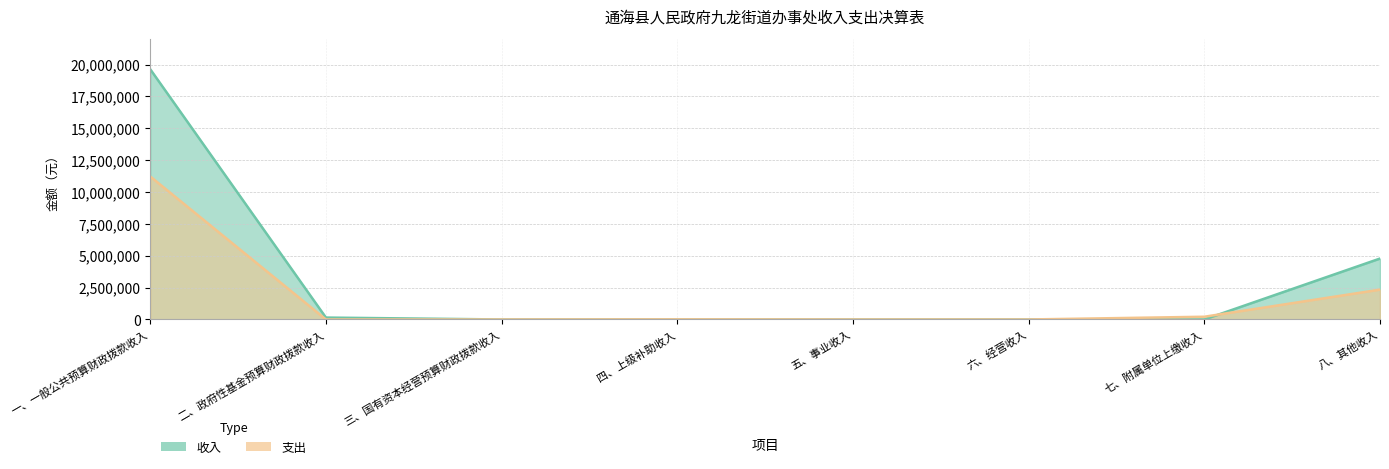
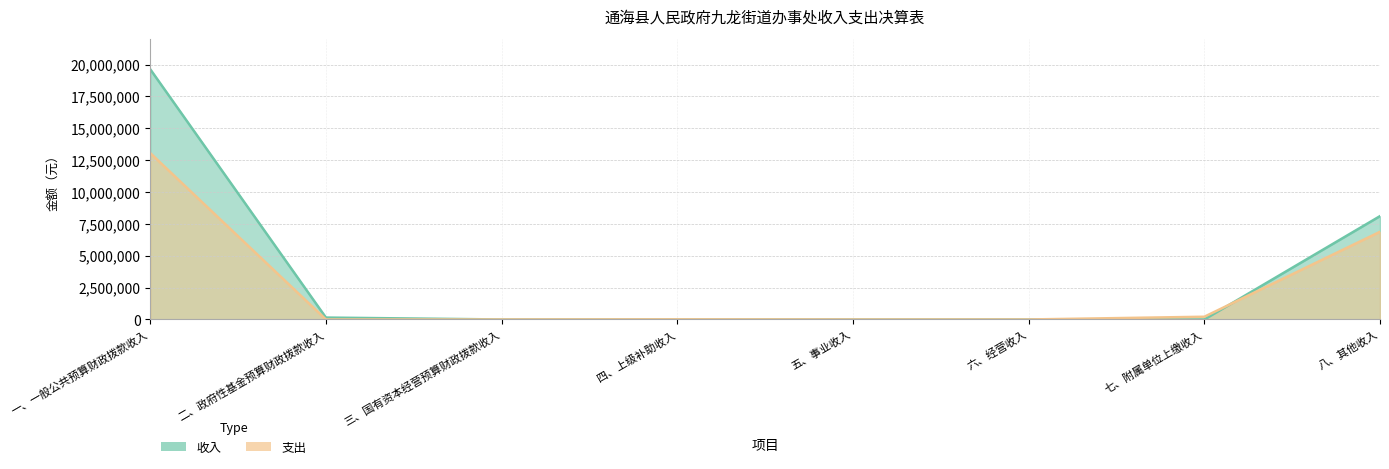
支出, 一、一般公共预算财政拨款收入: 11,200,000 -> 13,100,000
收入, 八、其他收入: 4,800,000 -> 8,100,000
支出, 八、其他收入: 2,300,000 -> 6,900,000
